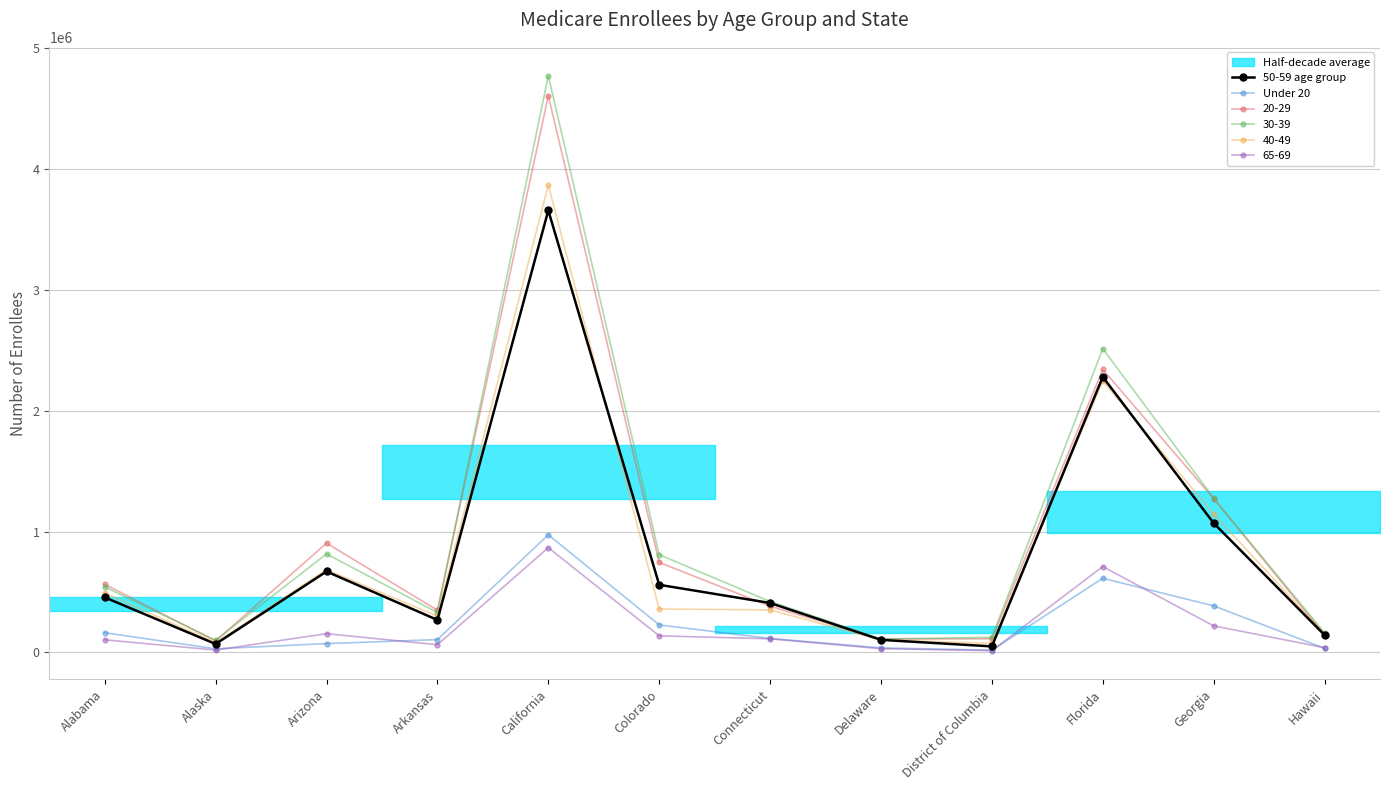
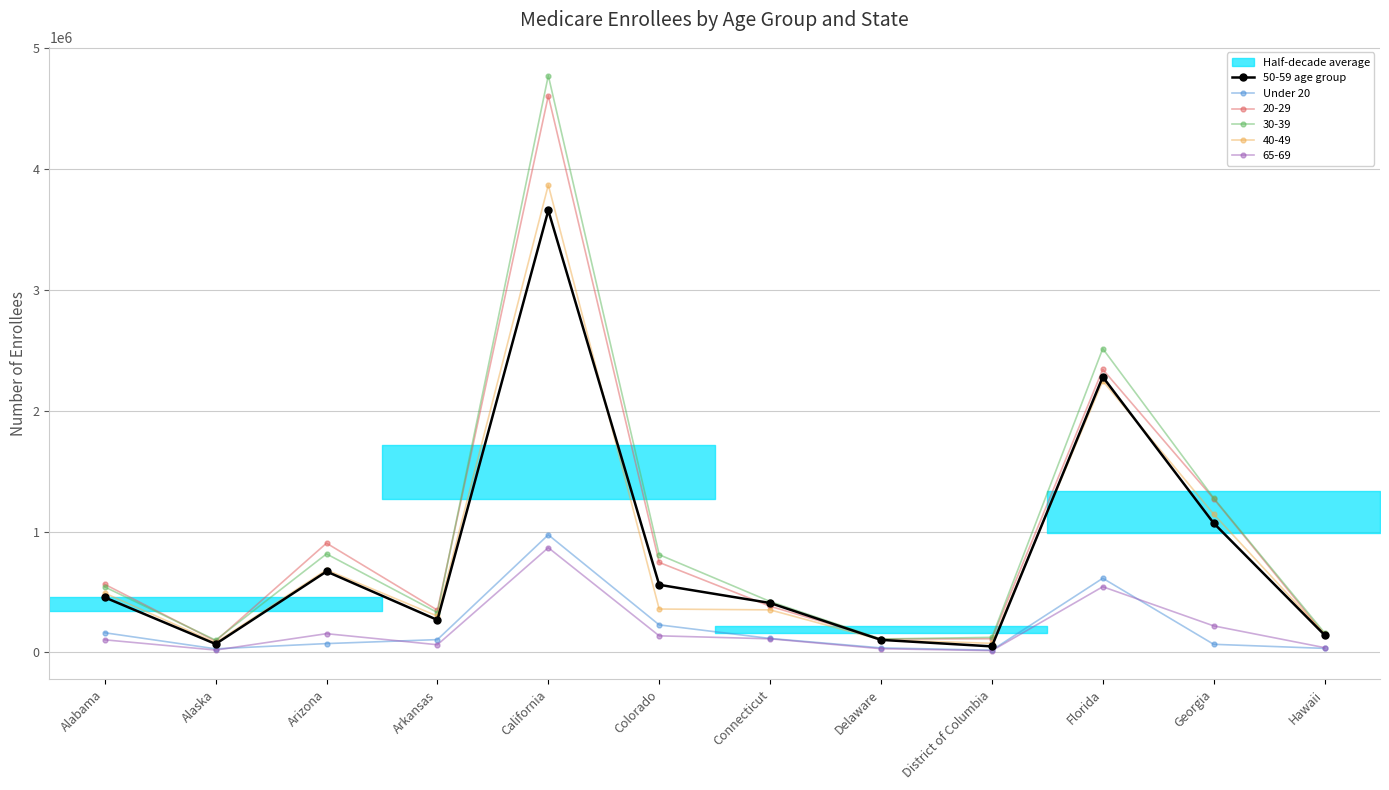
65-69, Florida: 710000 -> 540000
Under 20, Georgia: 380000 -> 70000
